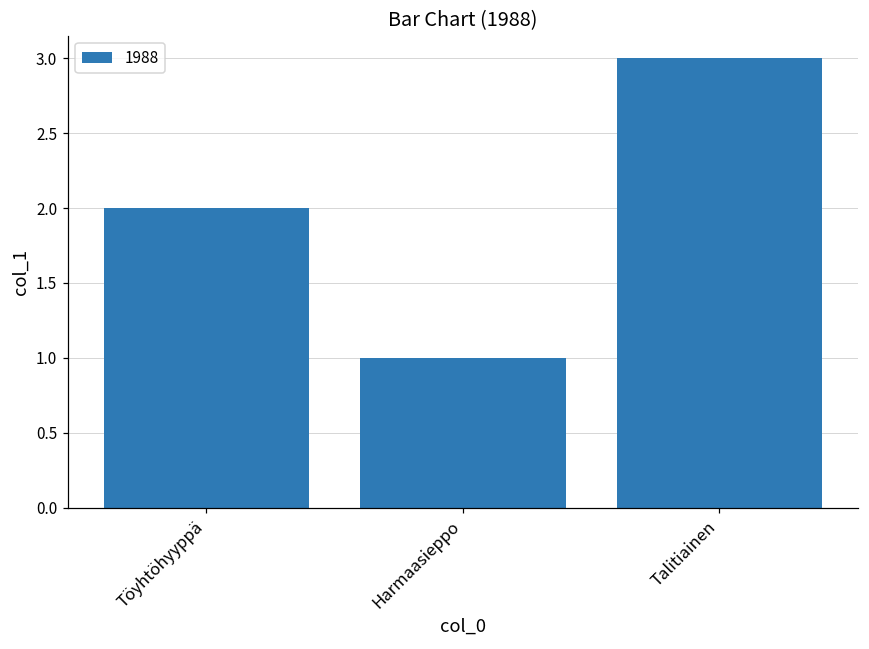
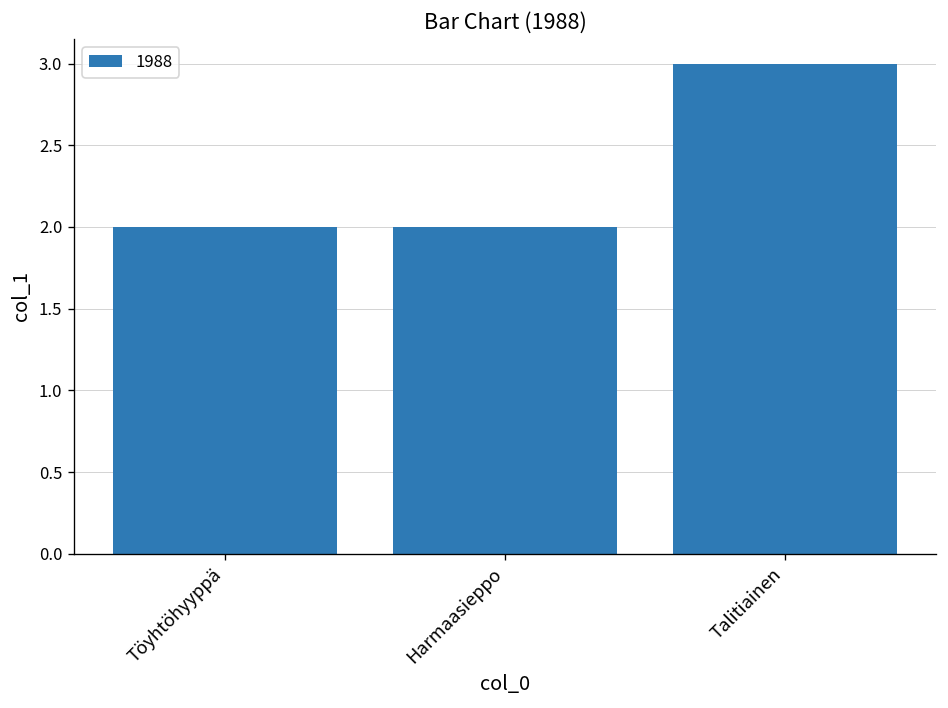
Harmaasieppo: 1 -> 2
